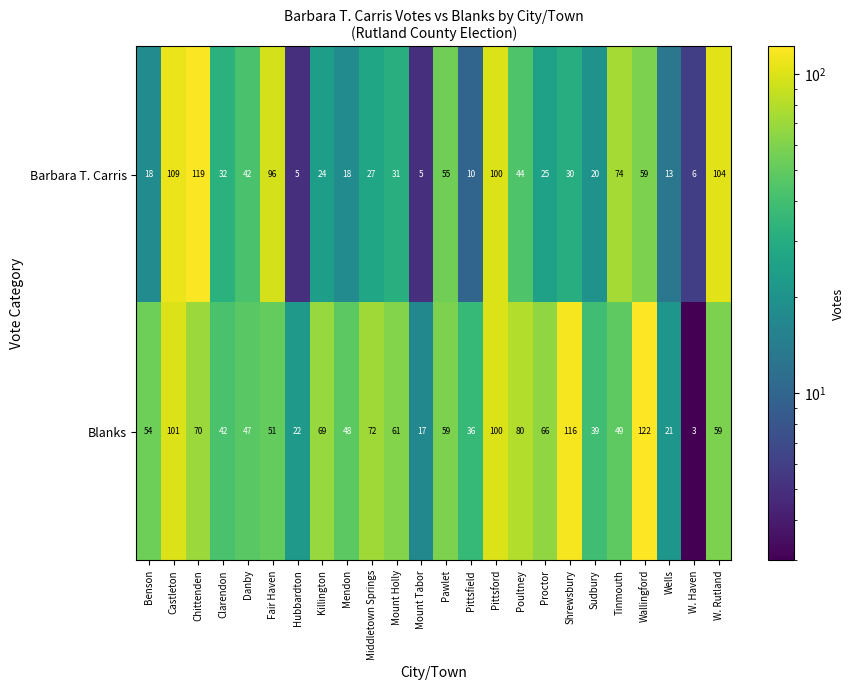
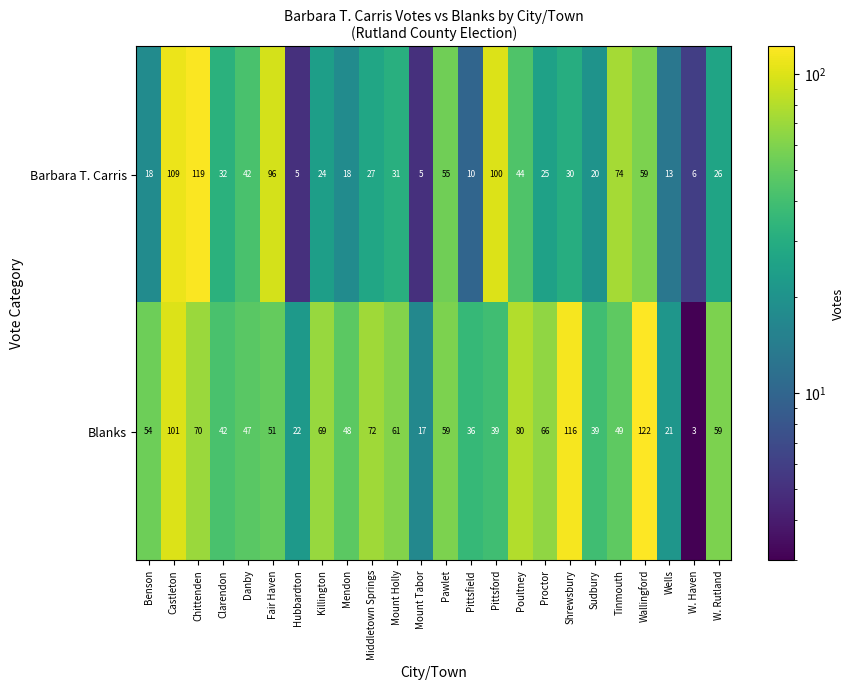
Barbara T. Carris, W. Rutland: 104 -> 26
Blanks, Pittsford: 100 -> 39
